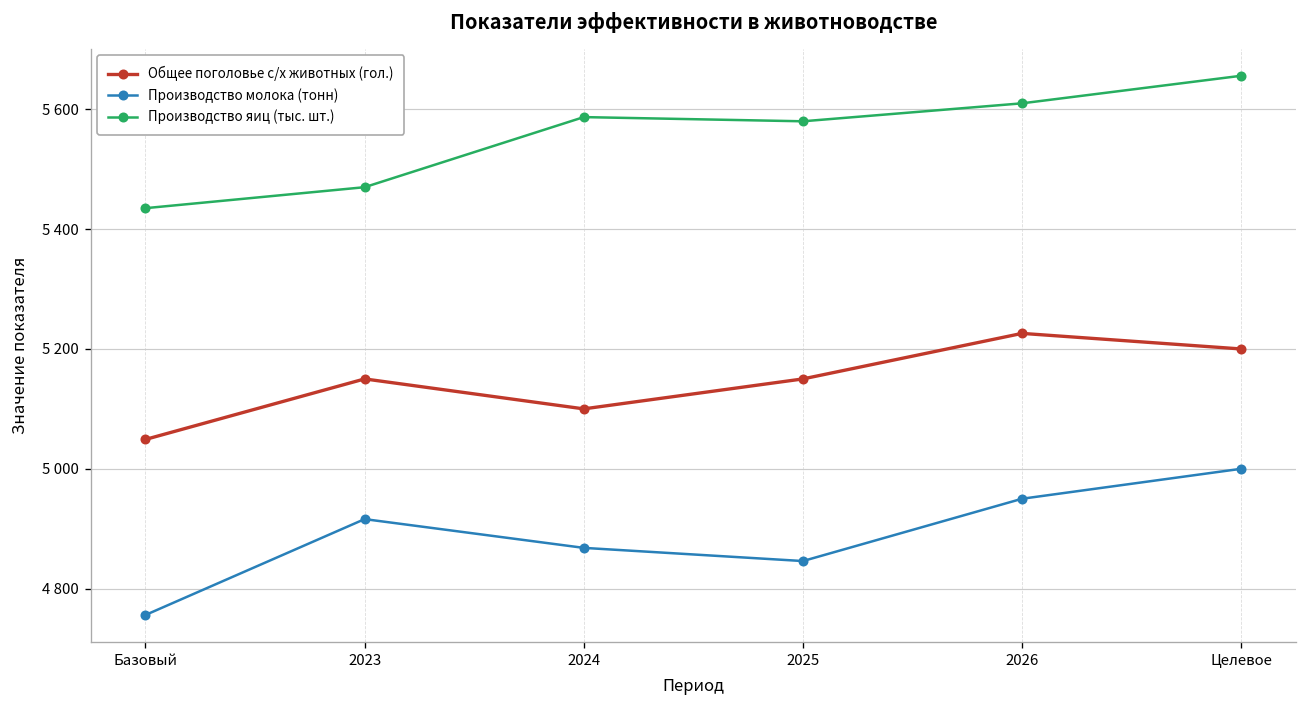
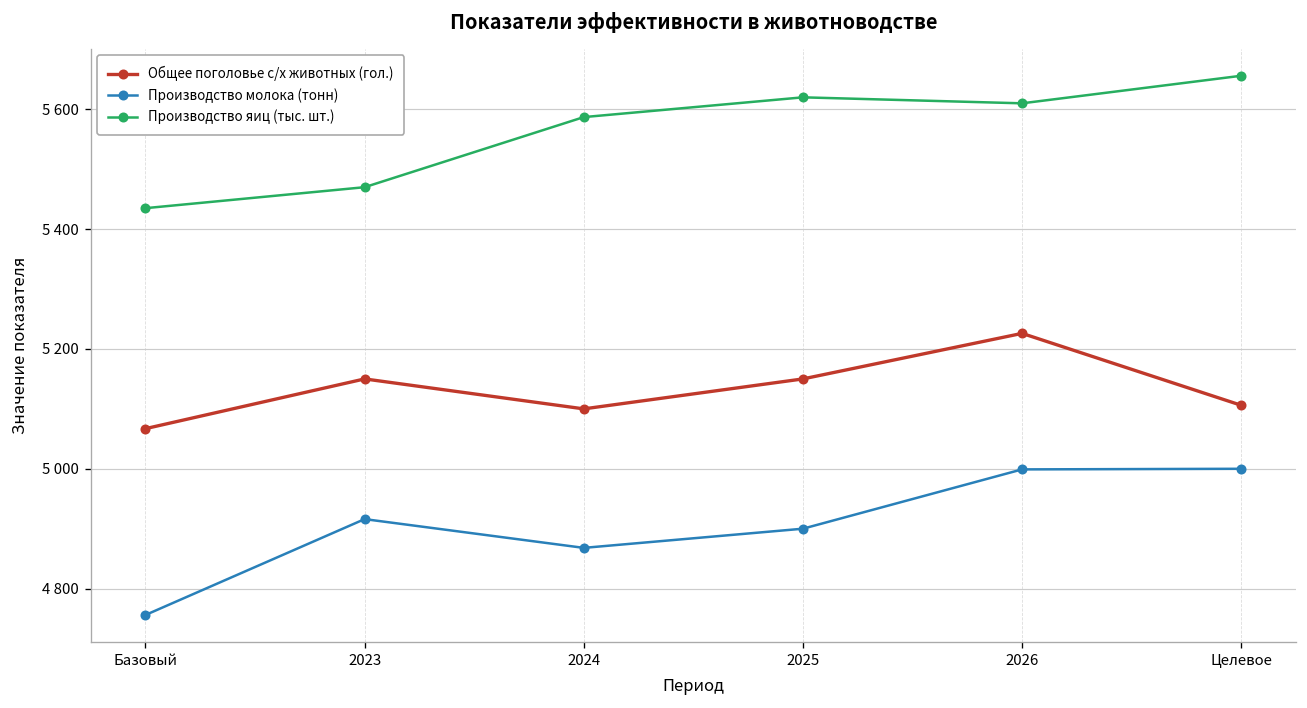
Общее поголовье с/х животных (гол.), Базовый: 5050 -> 5070
Производство молока (тонн), 2025: 4850 -> 4900
Производство яиц (тыс. шт.), 2025: 5580 -> 5620
Производство молока (тонн), 2026: 4950 -> 5000
Общее поголовье с/х животных (гол.), Целевое: 5200 -> 5110
